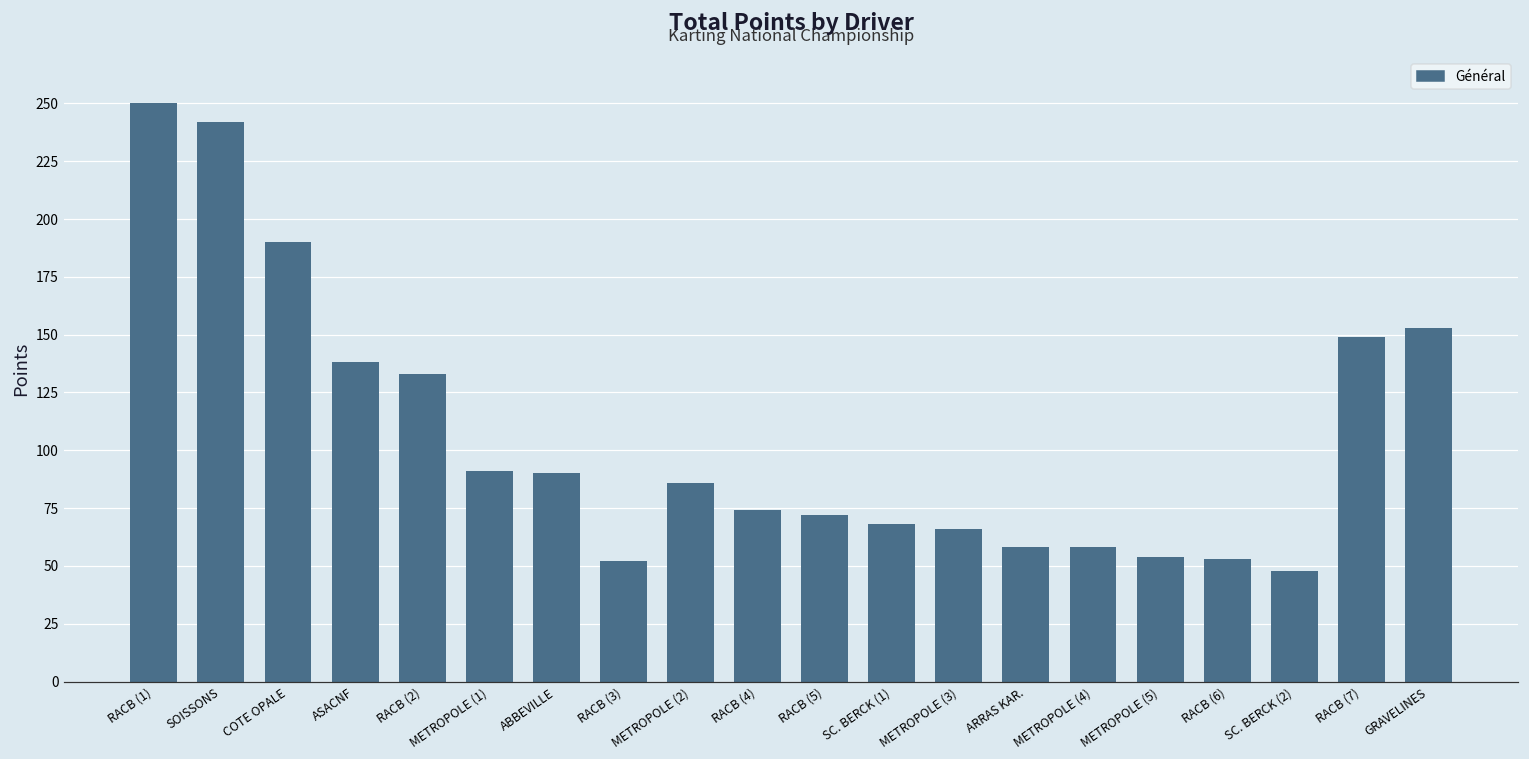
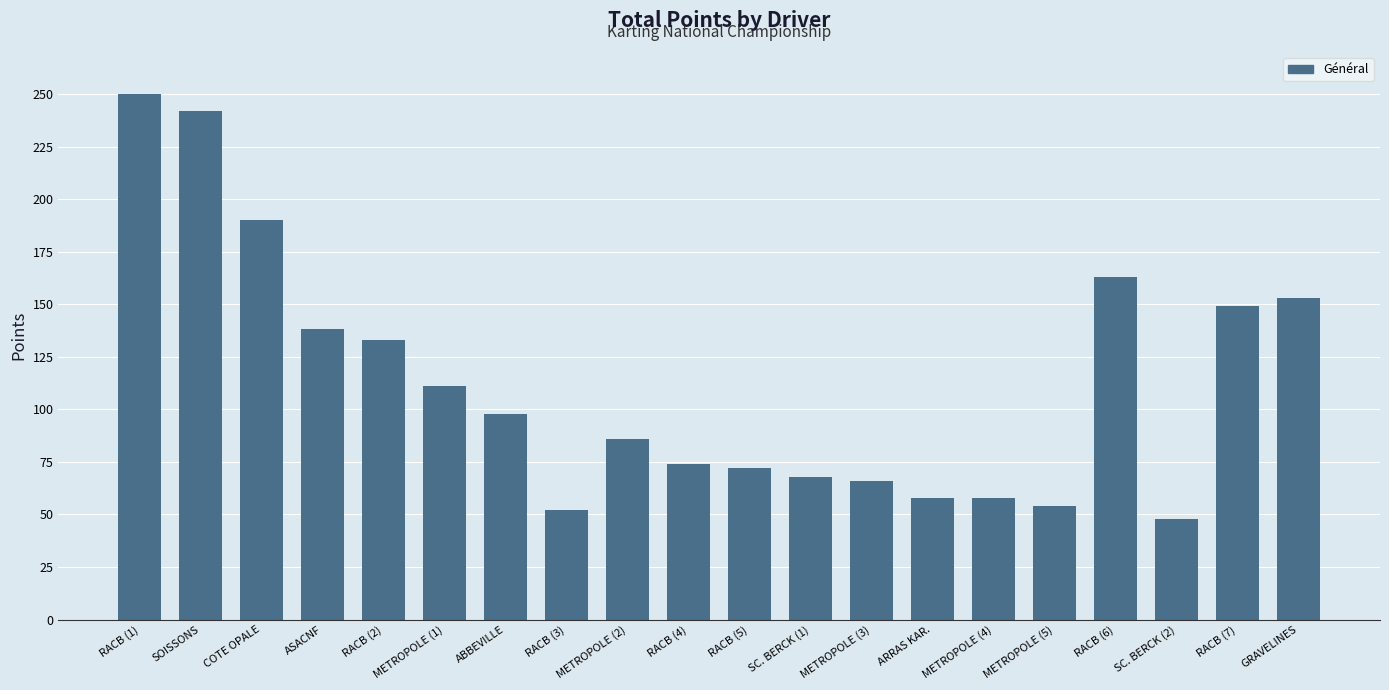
METROPOLE (1): 91 -> 111
ABBEVILLE: 90 -> 98
RACB (6): 53 -> 163
